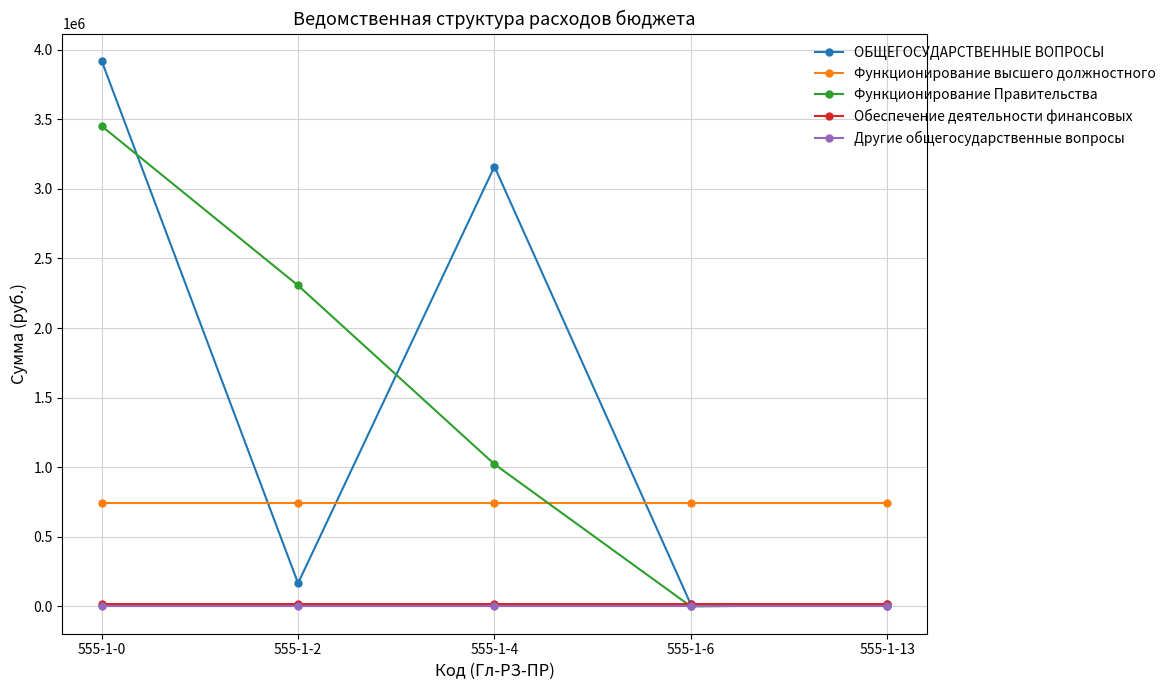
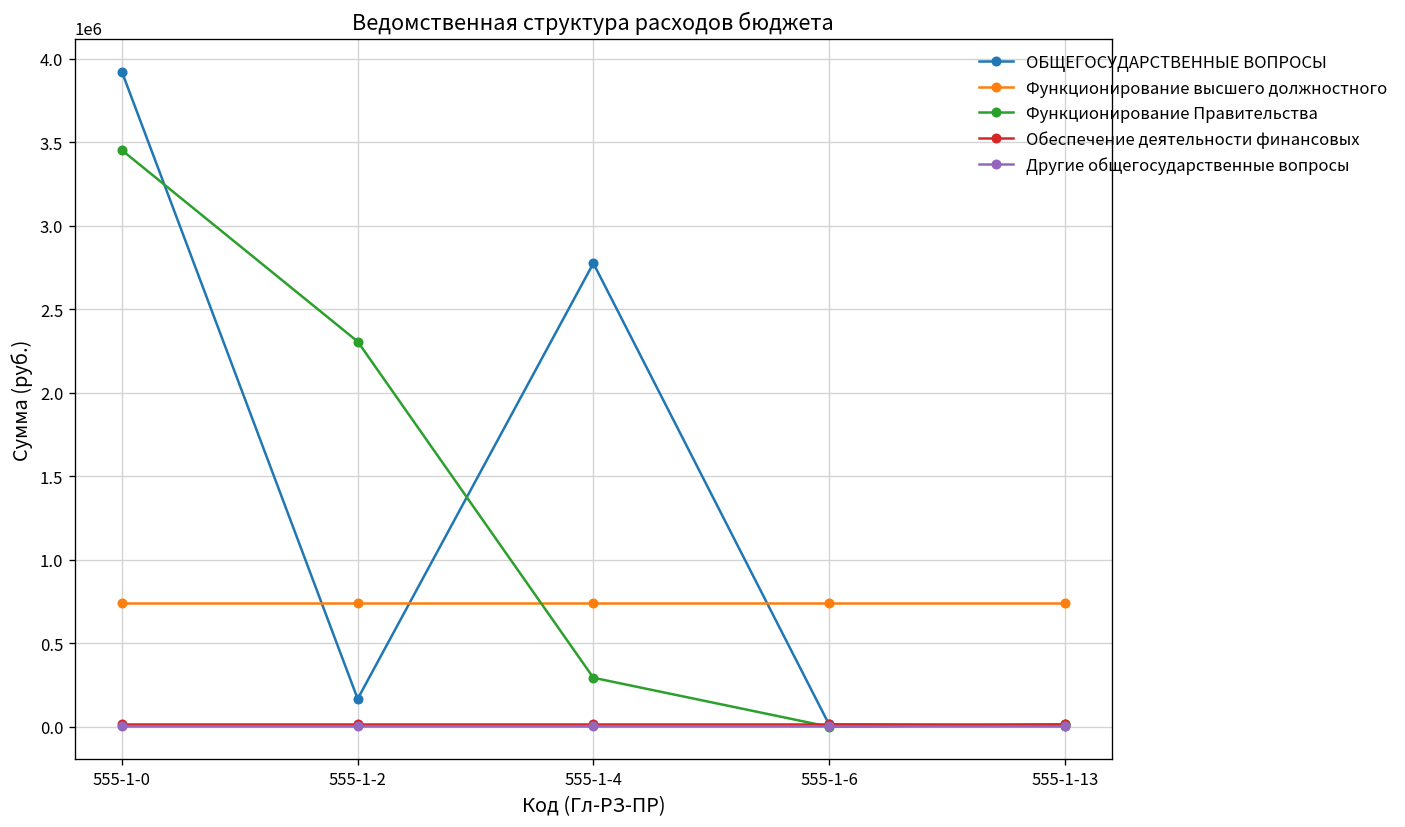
ОБЩЕГОСУДАРСТВЕННЫЕ ВОПРОСЫ, 555-1-4: 3160000 -> 2770000
Функционирование Правительства, 555-1-4: 1020000 -> 290000
